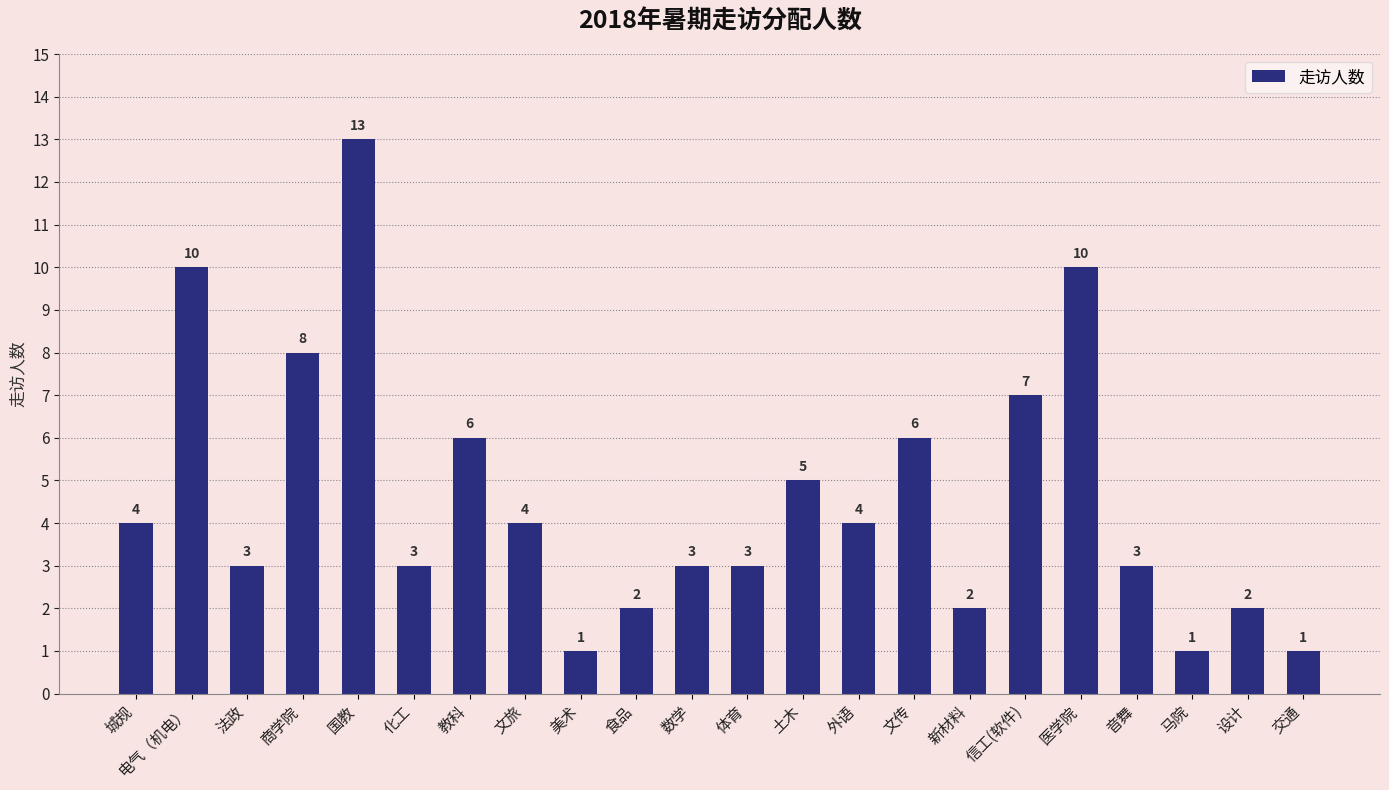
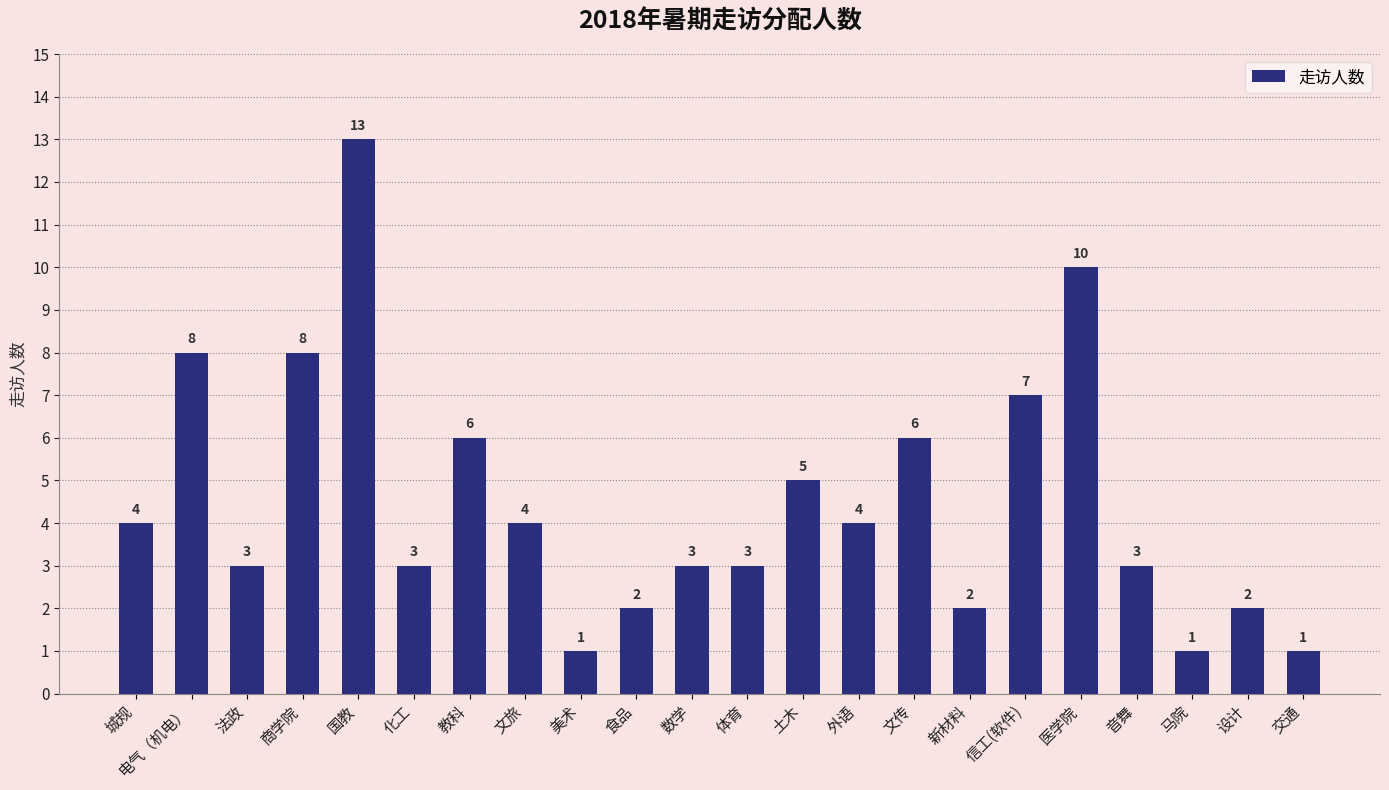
电气（机电）: 10 -> 8
